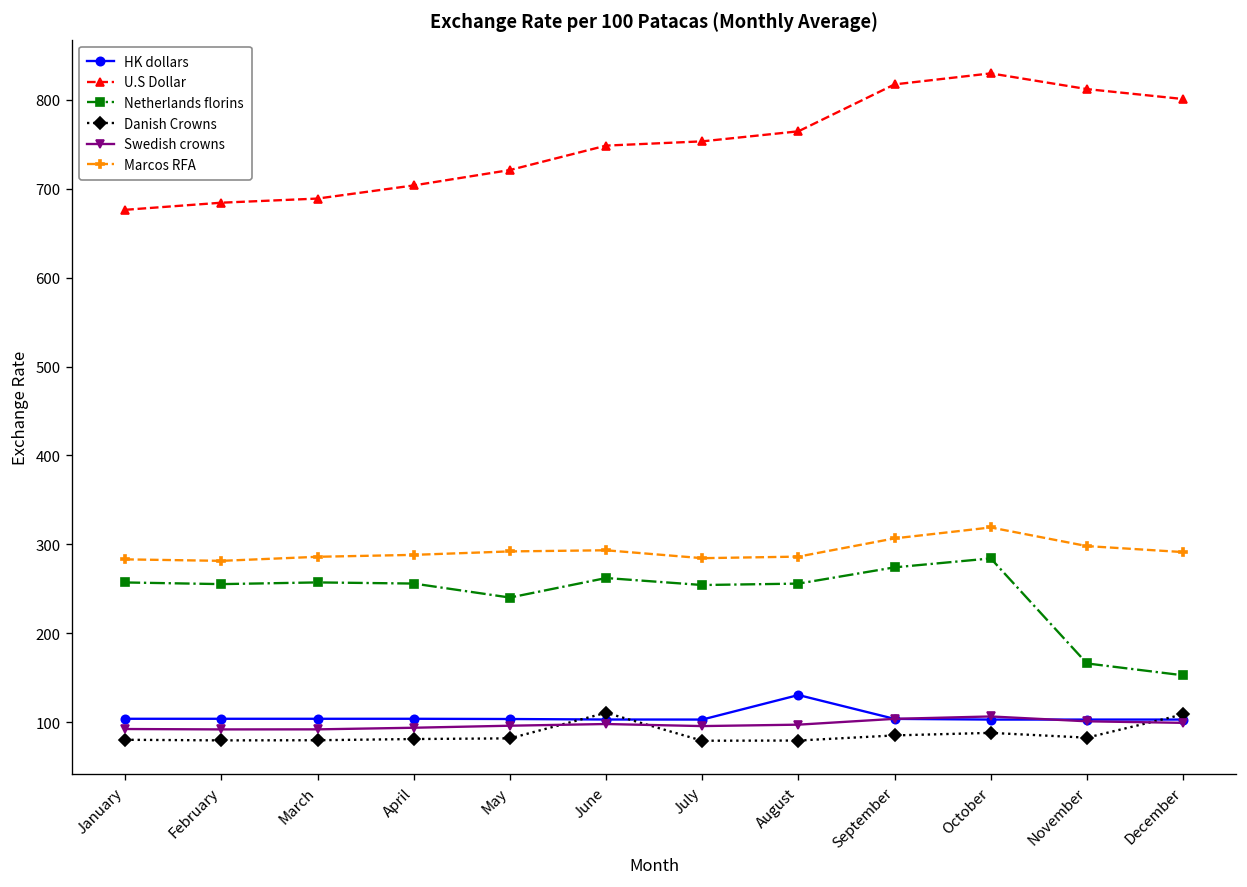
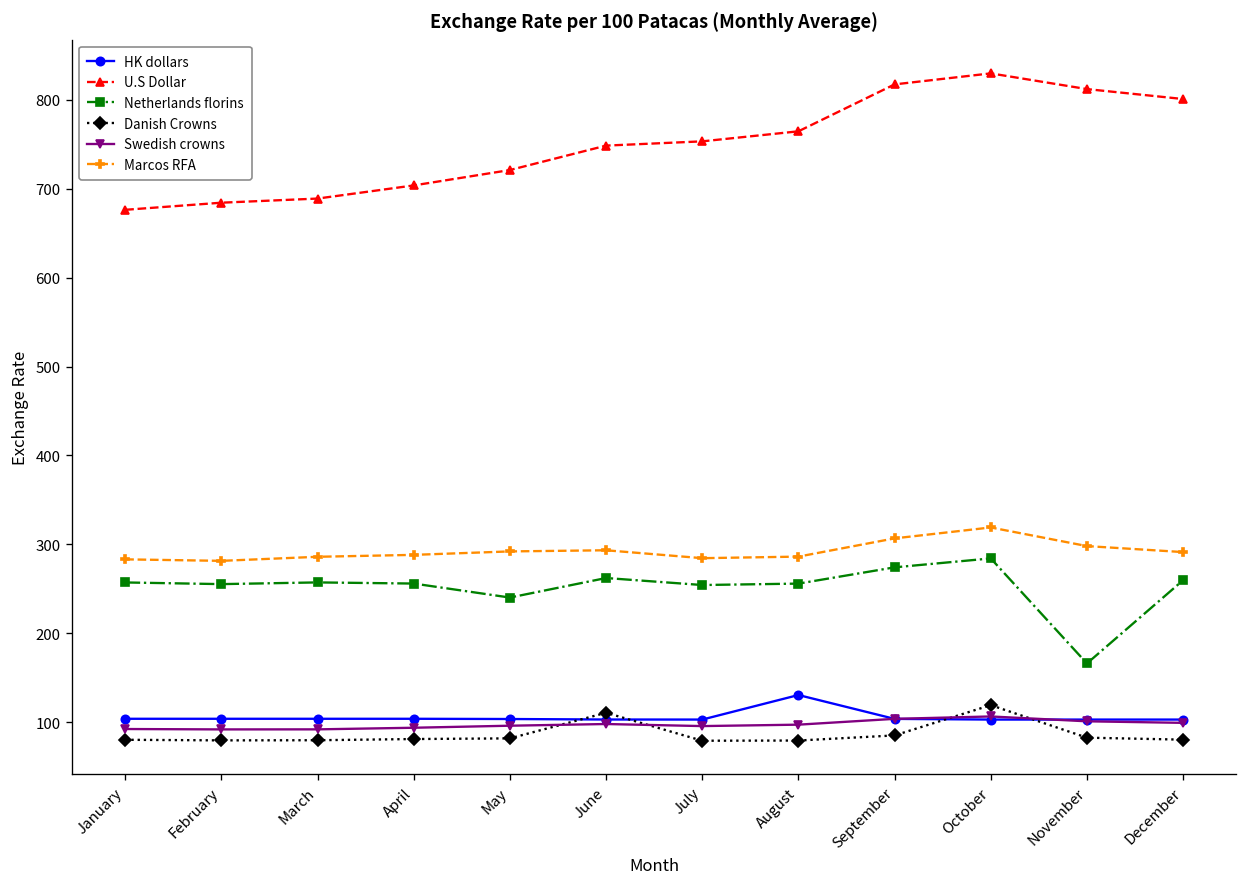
Danish Crowns, October: 90 -> 120
Netherlands florins, December: 150 -> 260
Danish Crowns, December: 110 -> 80
